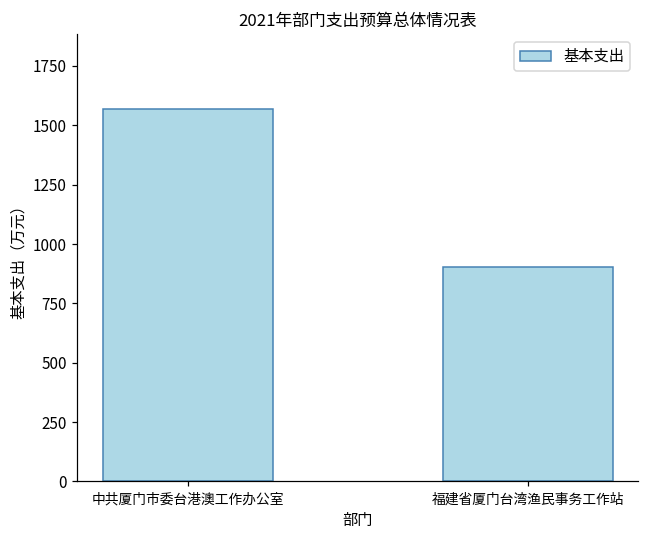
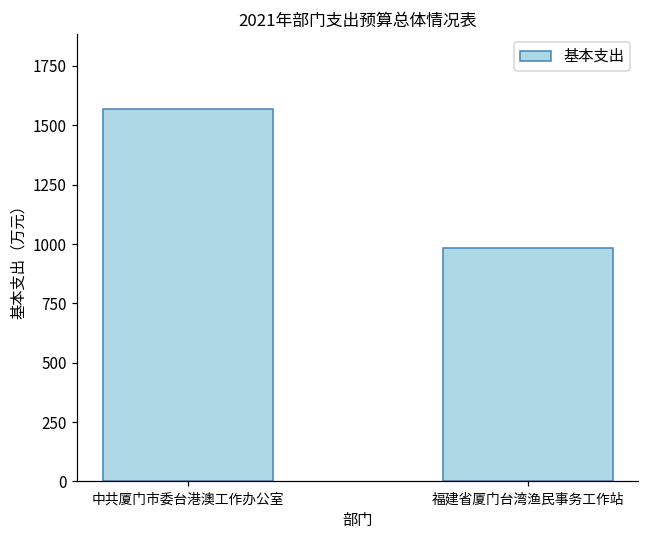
福建省厦门台湾渔民事务工作站: 900 -> 980
